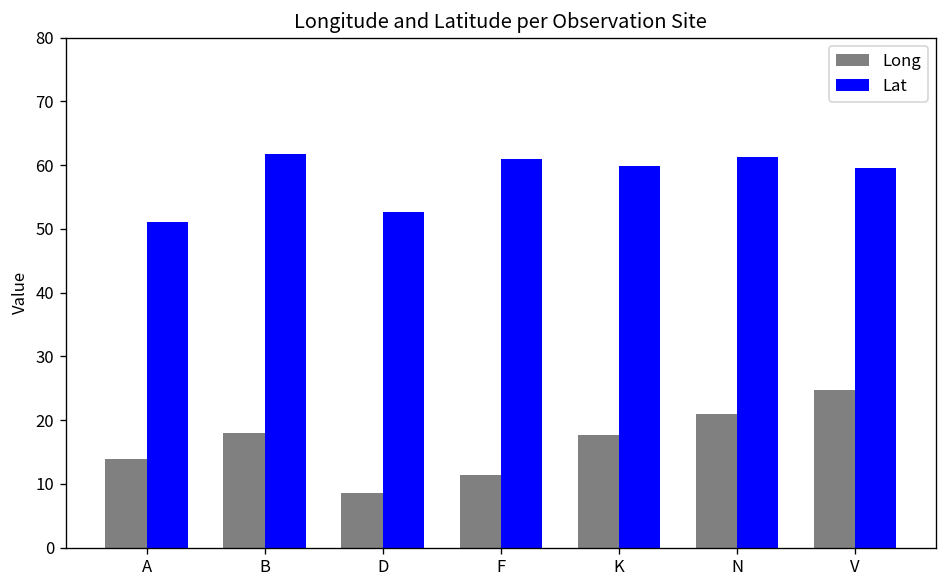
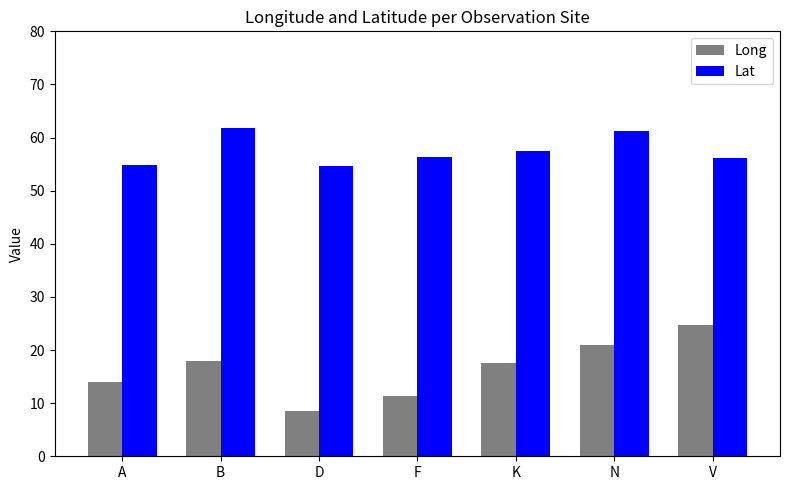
Lat, A: 51 -> 55
Lat, D: 53 -> 55
Lat, F: 61 -> 56
Lat, K: 60 -> 58
Lat, V: 60 -> 56
